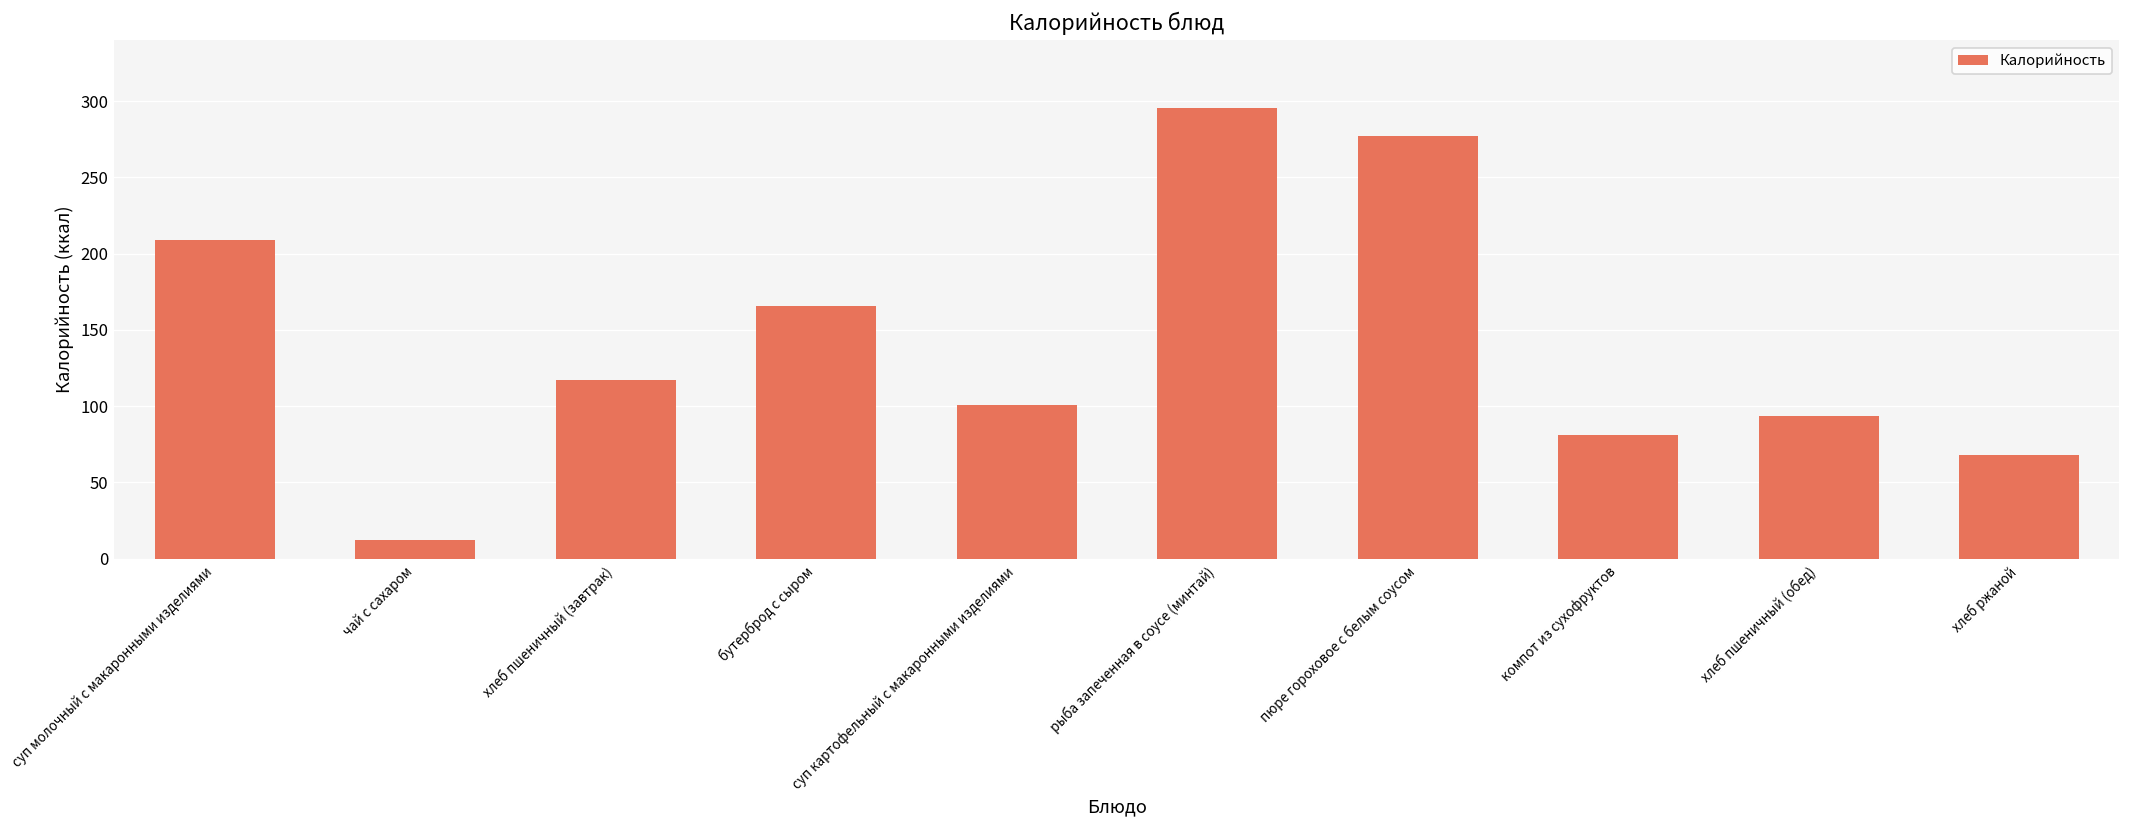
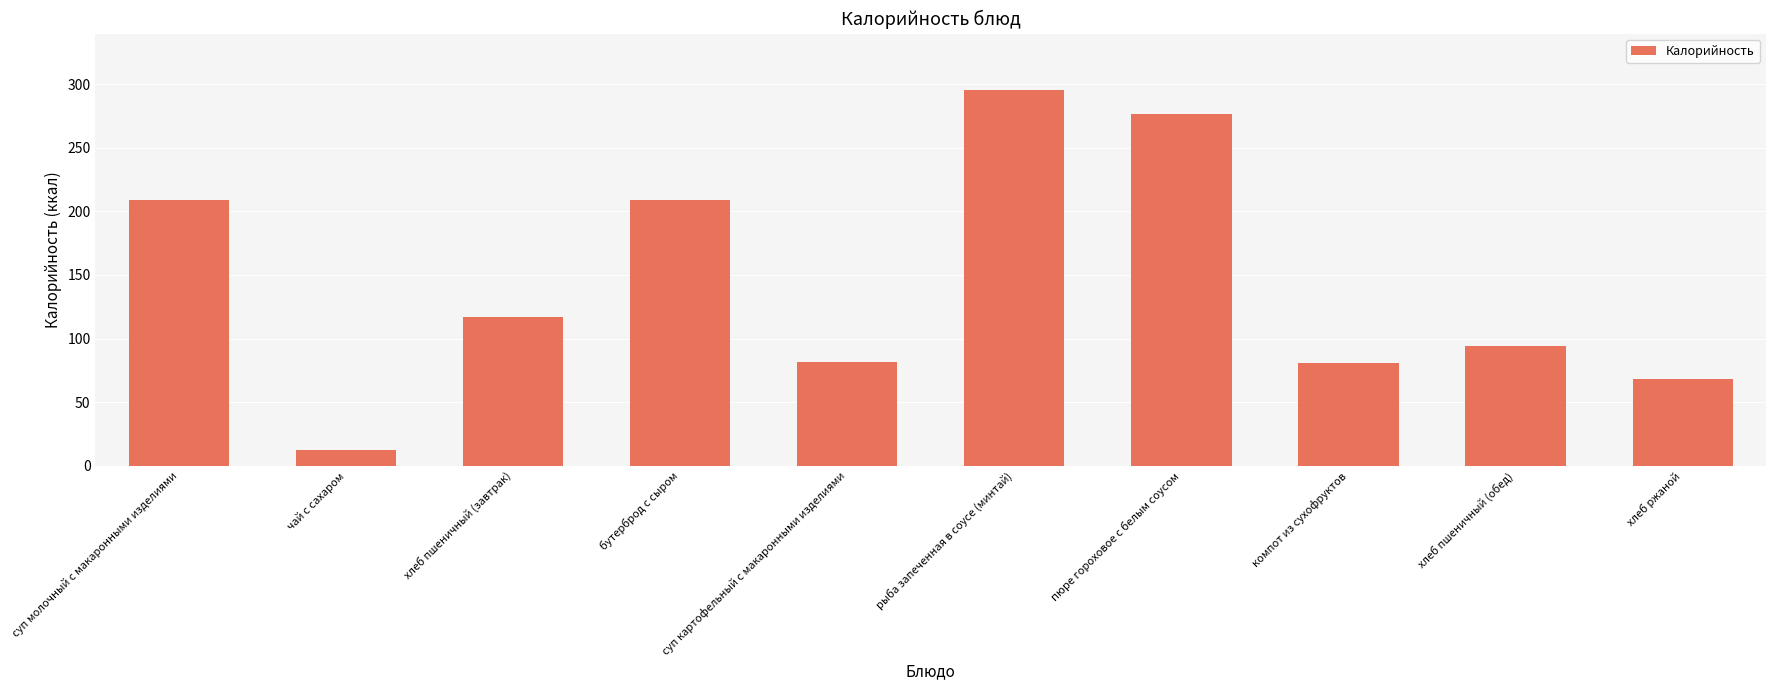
бутерброд с сыром: 166 -> 209
суп картофельный с макаронными изделиями: 101 -> 81
